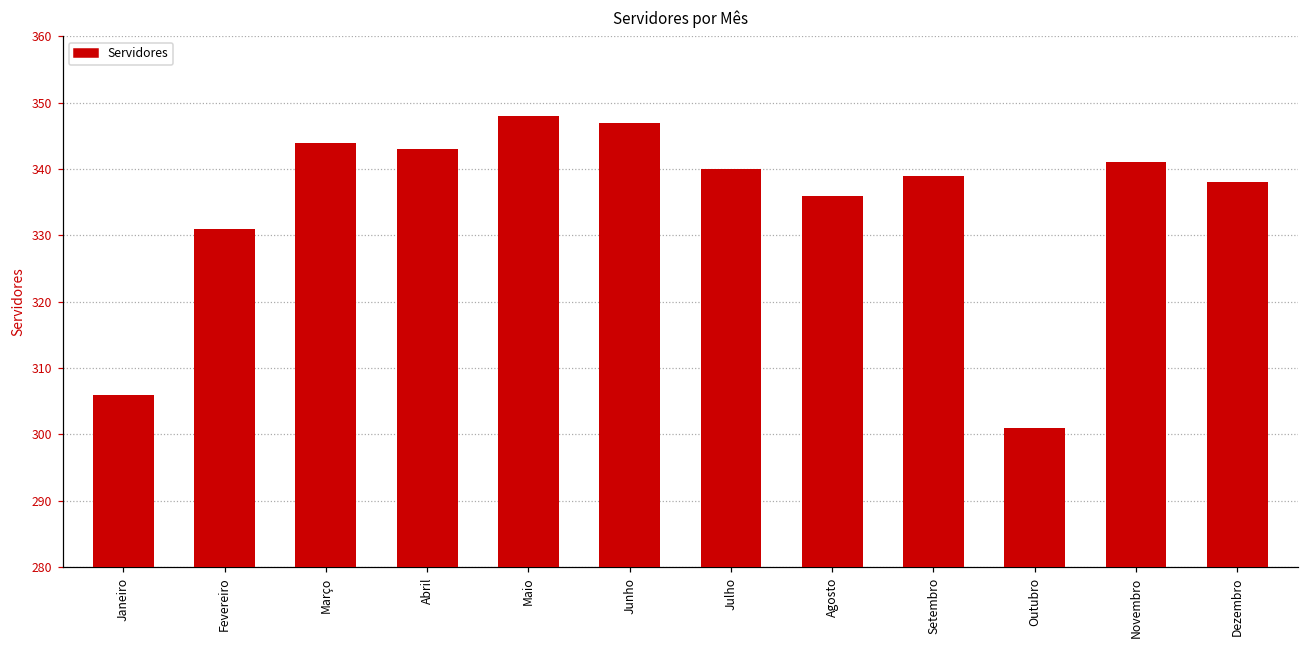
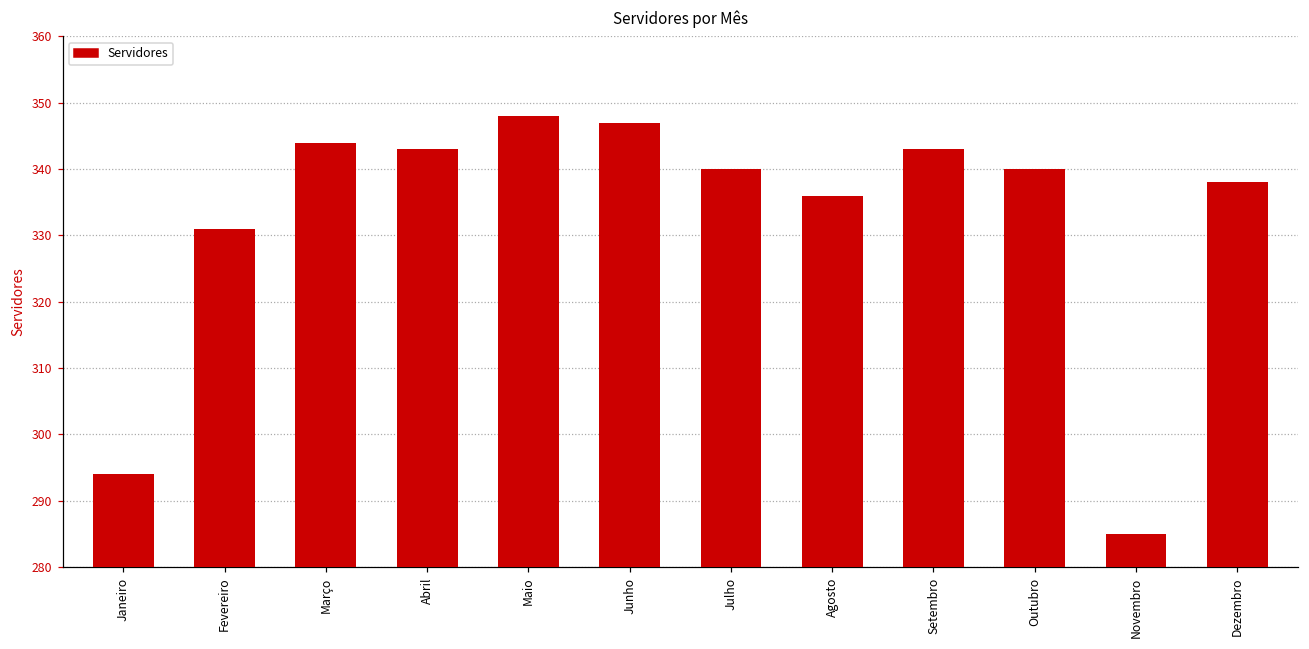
Janeiro: 306 -> 294
Setembro: 339 -> 343
Outubro: 301 -> 340
Novembro: 341 -> 285
